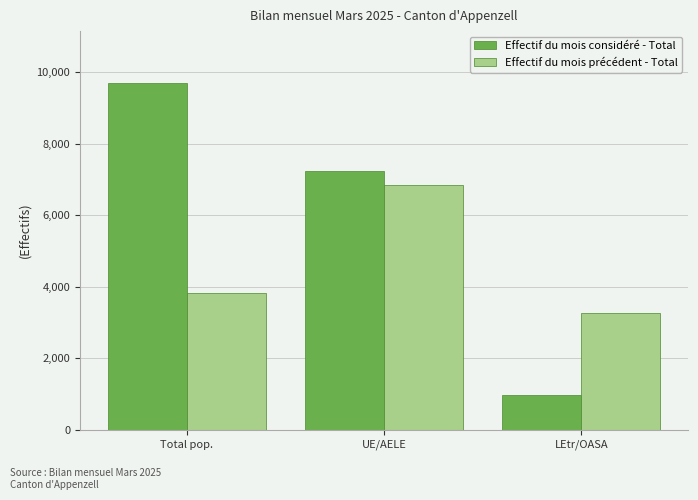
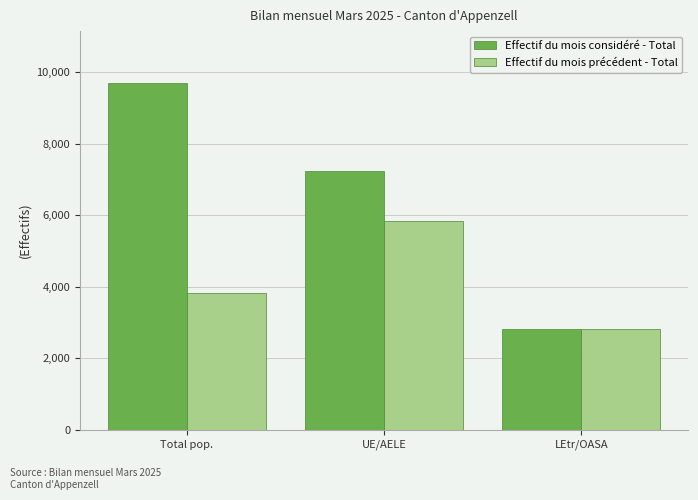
Effectif du mois précédent - Total, UE/AELE: 6,800 -> 5,800
Effectif du mois considéré - Total, LEtr/OASA: 1,000 -> 2,800
Effectif du mois précédent - Total, LEtr/OASA: 3,300 -> 2,800
